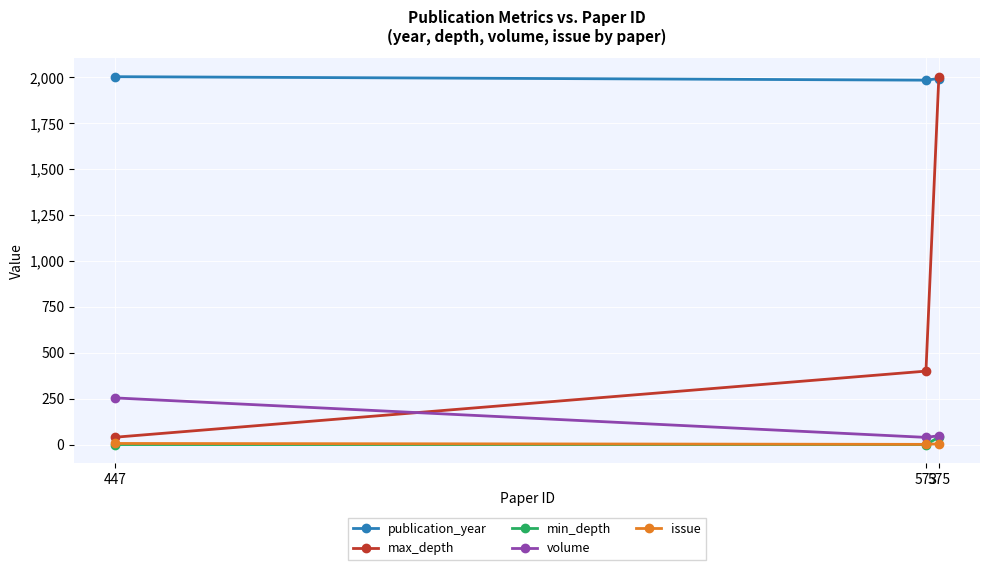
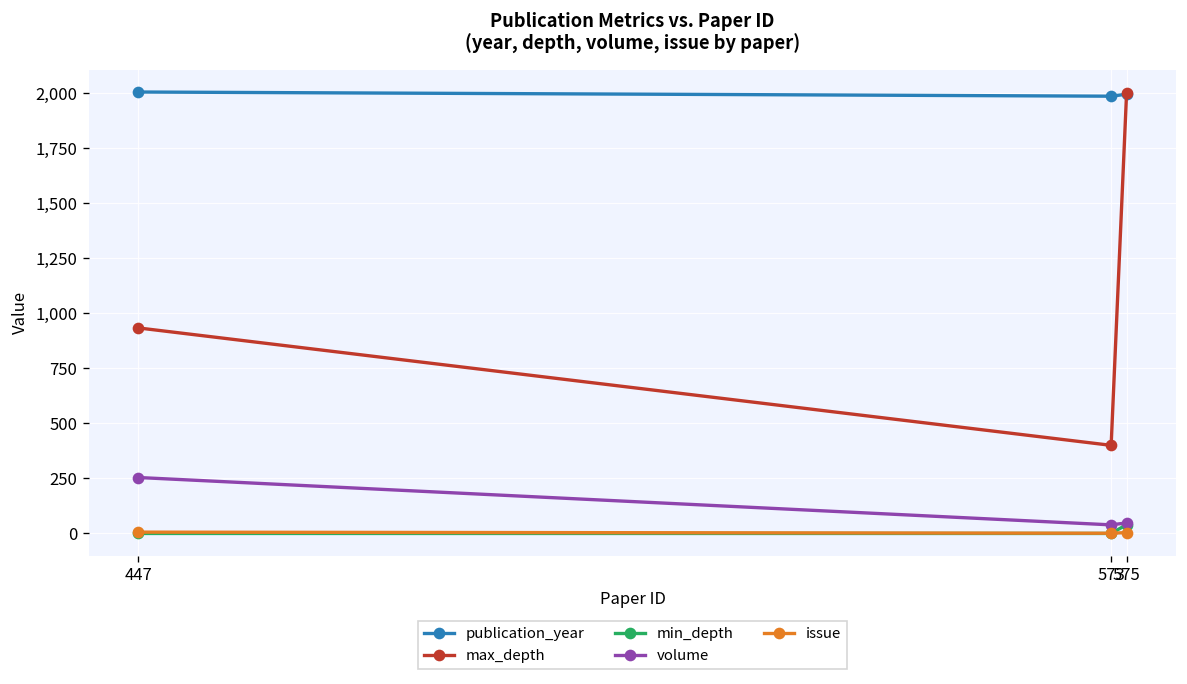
max_depth, 447: 40 -> 930
